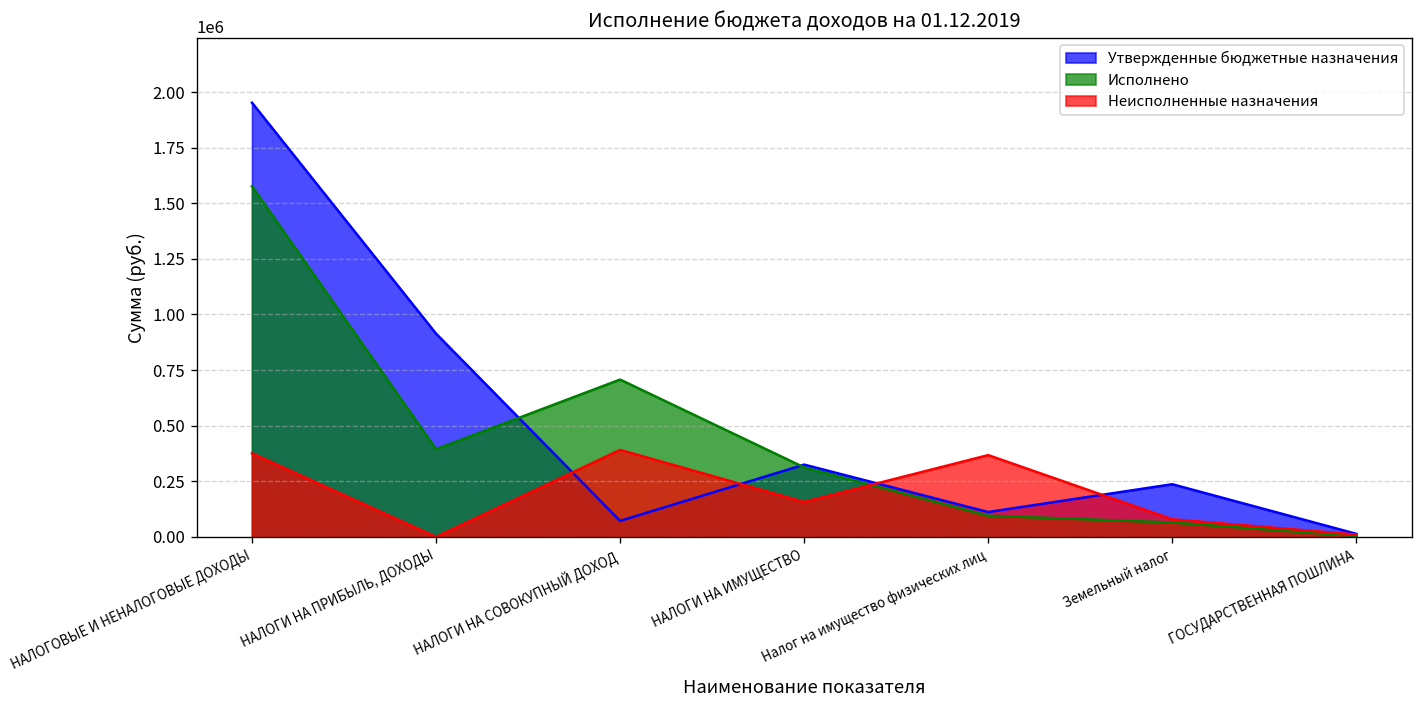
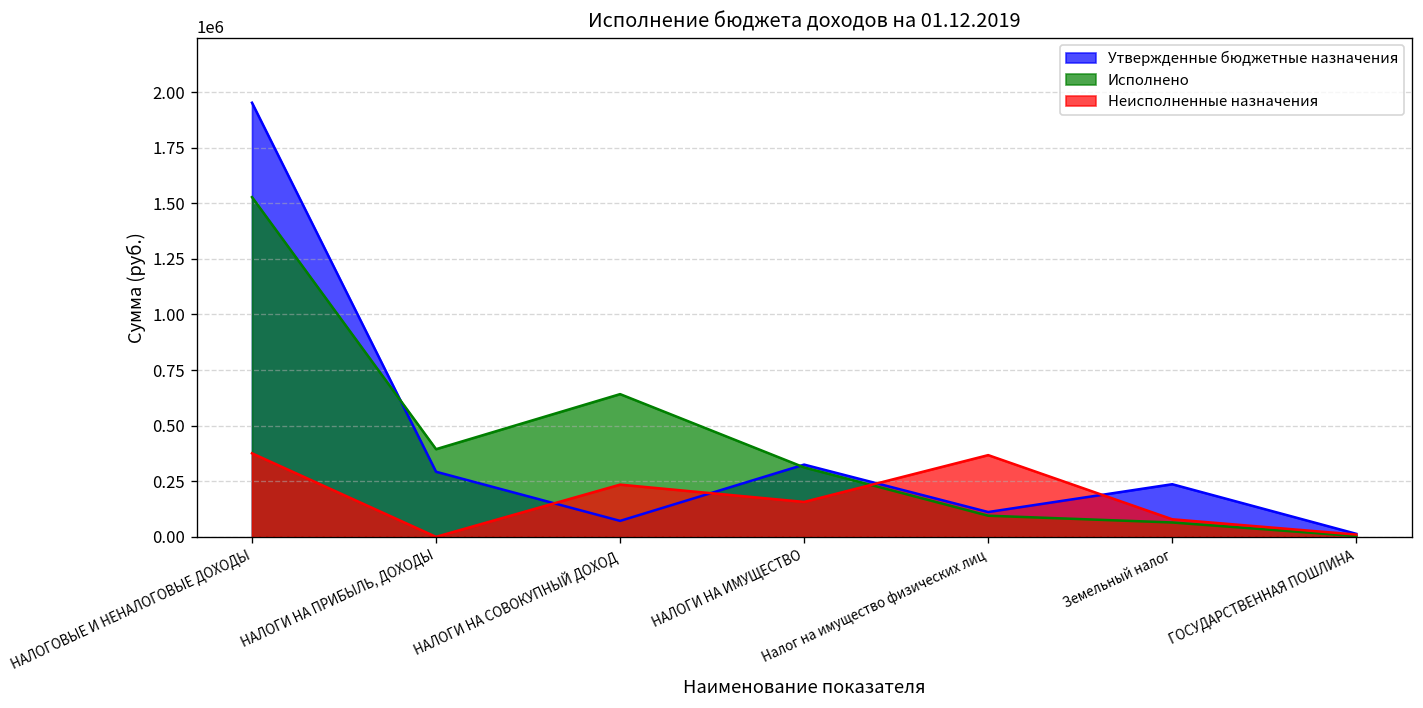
Исполнено, НАЛОГОВЫЕ И НЕНАЛОГОВЫЕ ДОХОДЫ: 1580000 -> 1530000
Утвержденные бюджетные назначения, НАЛОГИ НА ПРИБЫЛЬ, ДОХОДЫ: 910000 -> 290000
Исполнено, НАЛОГИ НА СОВОКУПНЫЙ ДОХОД: 710000 -> 640000
Неисполненные назначения, НАЛОГИ НА СОВОКУПНЫЙ ДОХОД: 390000 -> 230000
